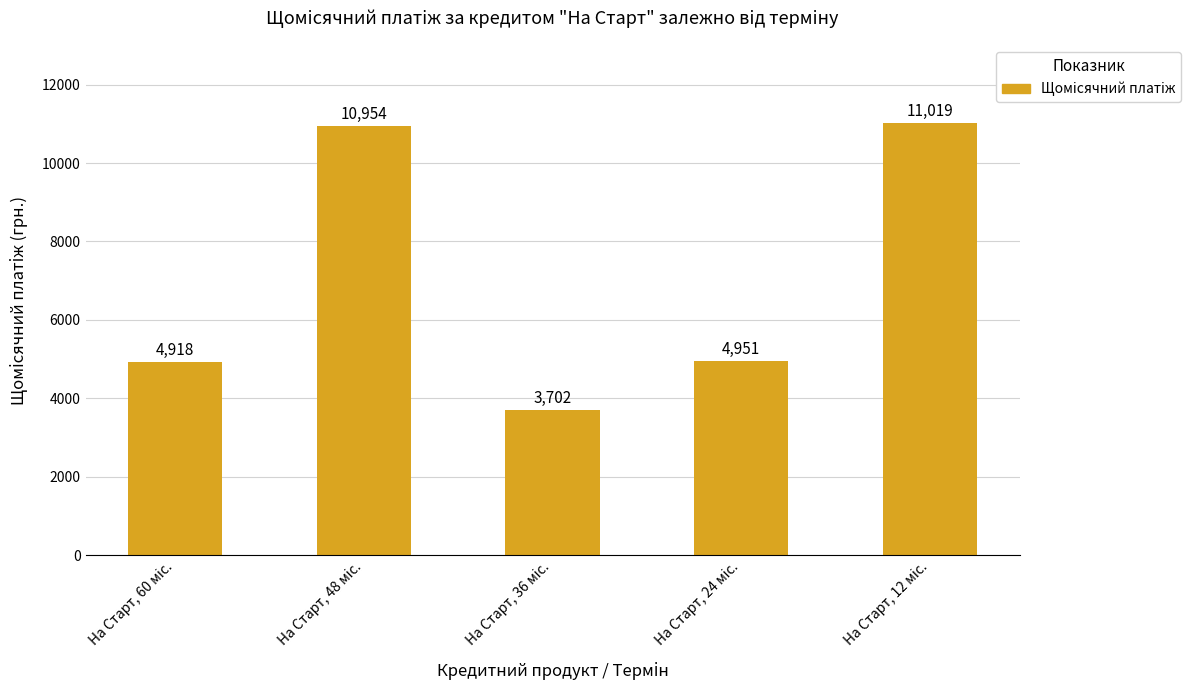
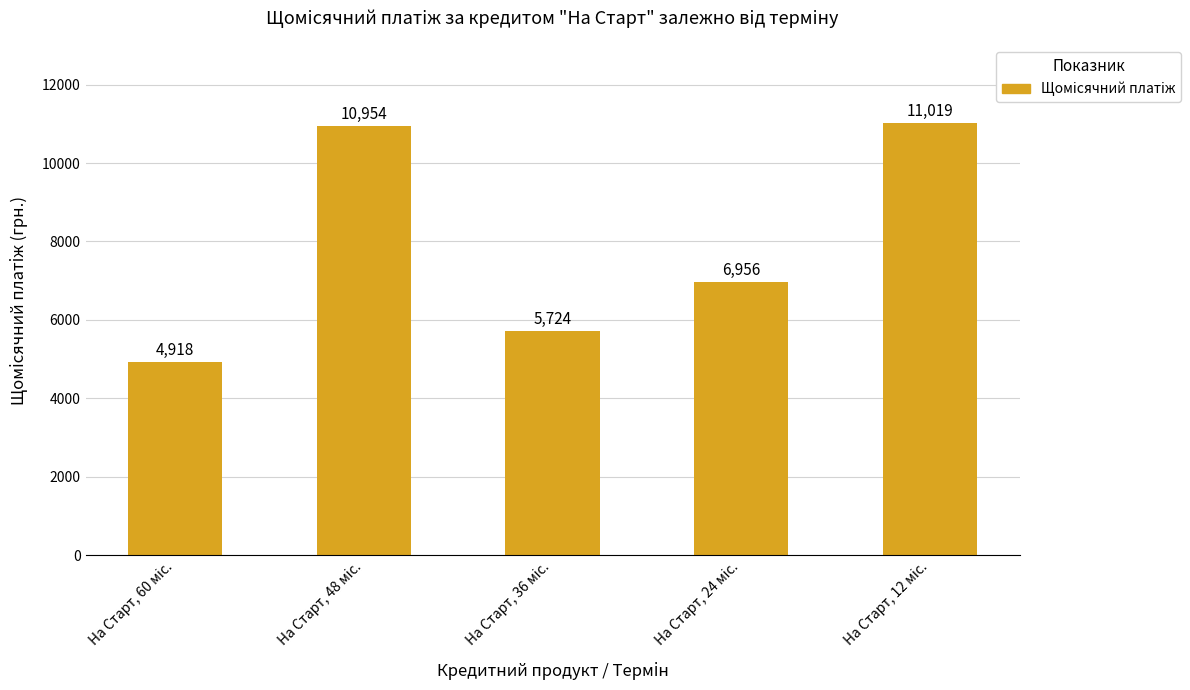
На Старт, 36 міс.: 3,702 -> 5,724
На Старт, 24 міс.: 4,951 -> 6,956
